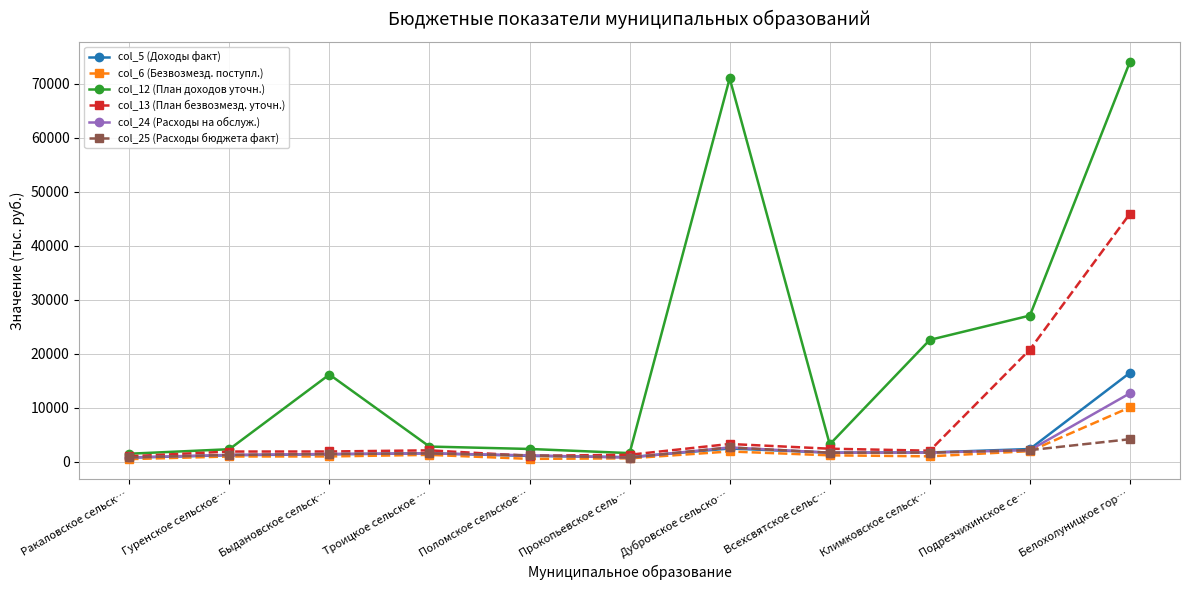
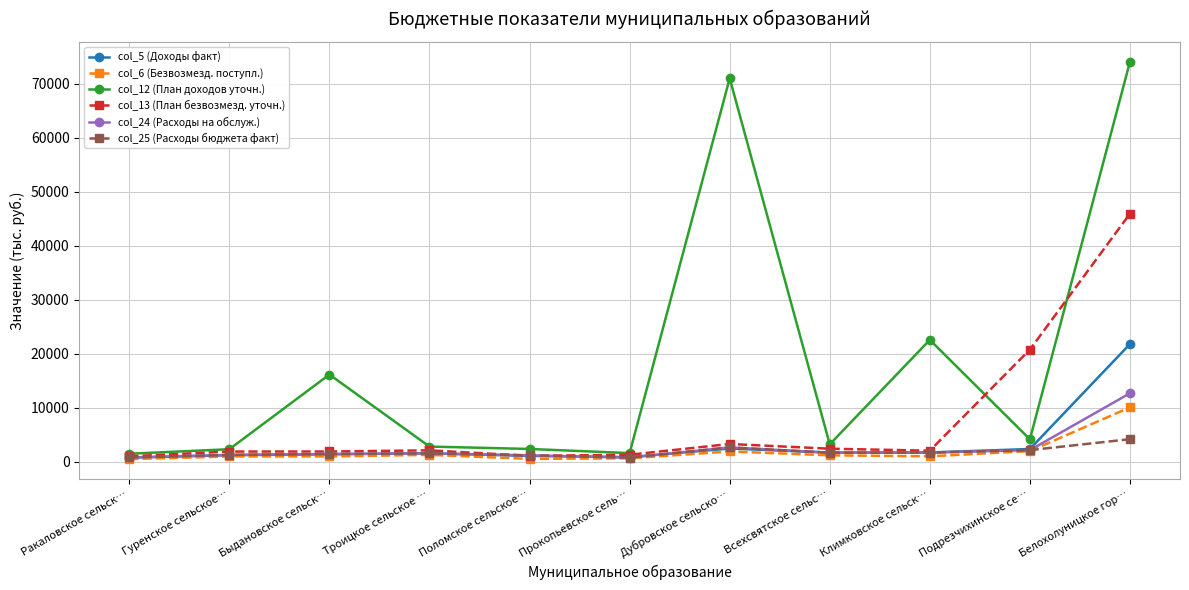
col_12 (План доходов уточн.), Подрезчихинское се…: 27000 -> 4000
col_5 (Доходы факт), Белохолуницкое гор…: 16000 -> 22000
